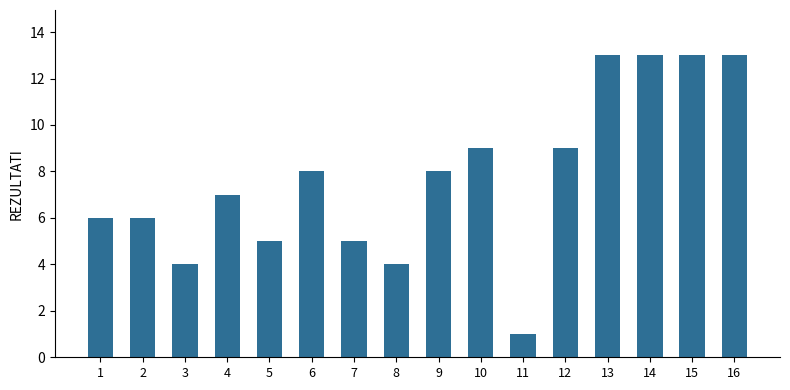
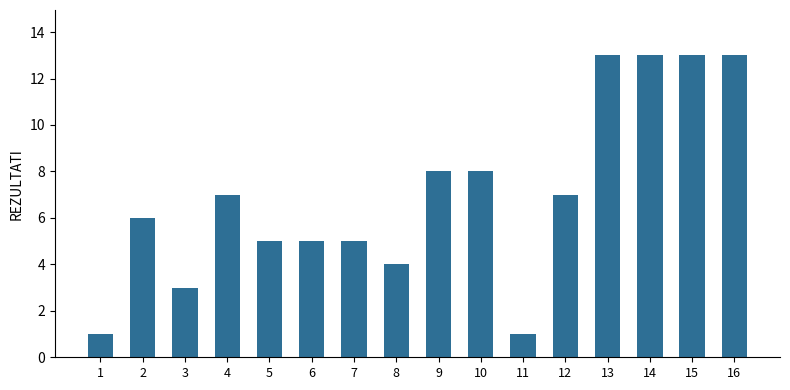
1: 6 -> 1
3: 4 -> 3
6: 8 -> 5
10: 9 -> 8
12: 9 -> 7
